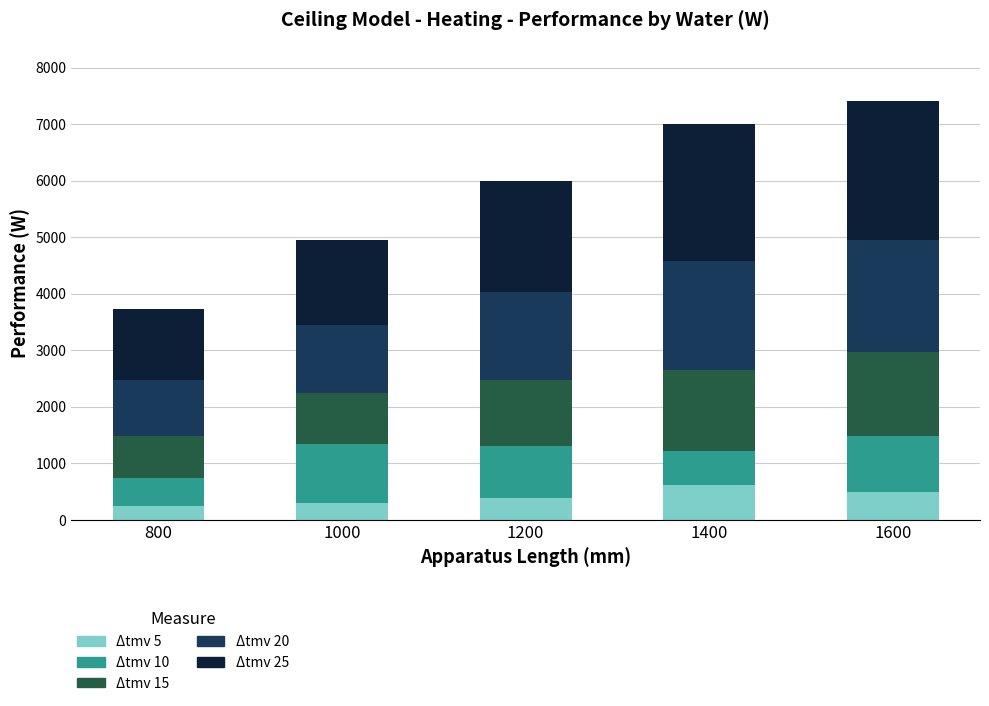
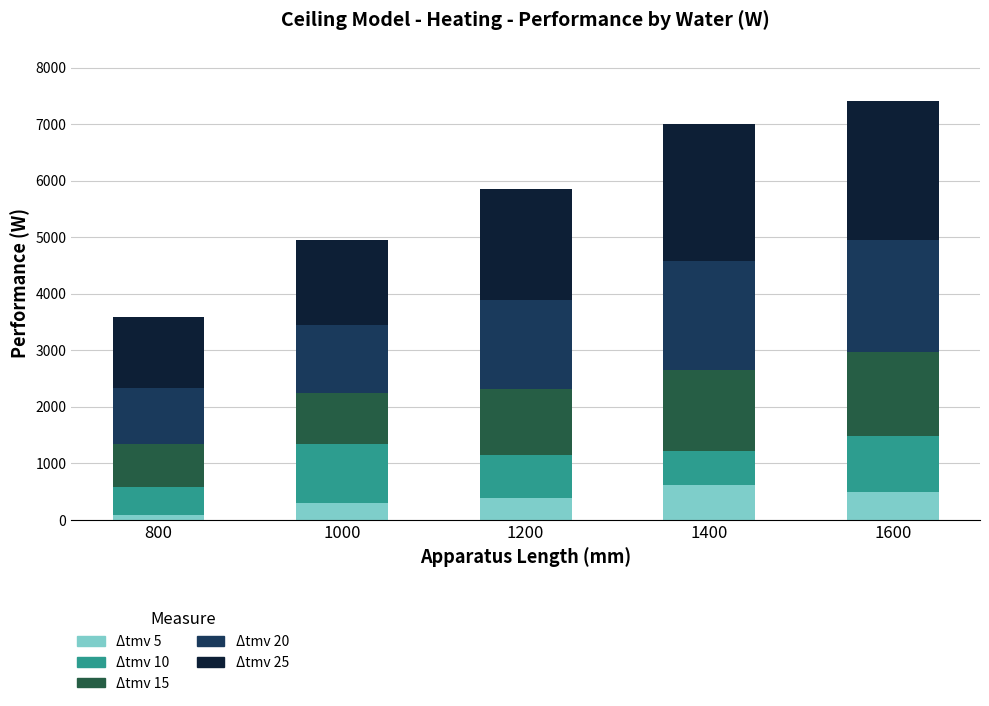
Δtmv 5, 800: 200 -> 100
Δtmv 10, 1200: 900 -> 800
